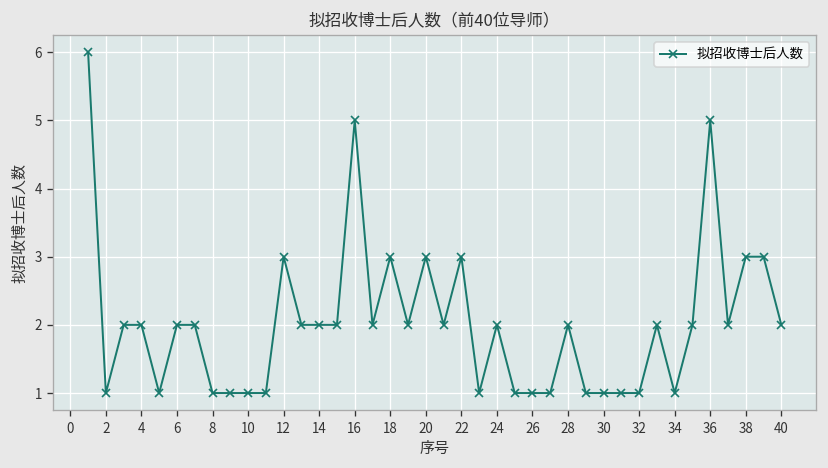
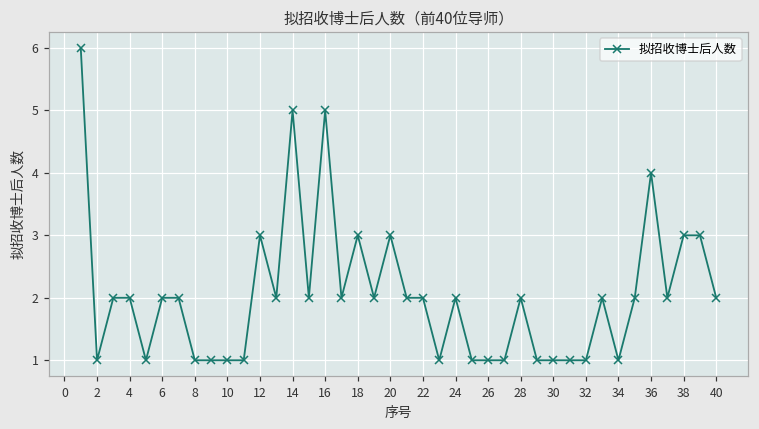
14: 2 -> 5
22: 3 -> 2
36: 5 -> 4
